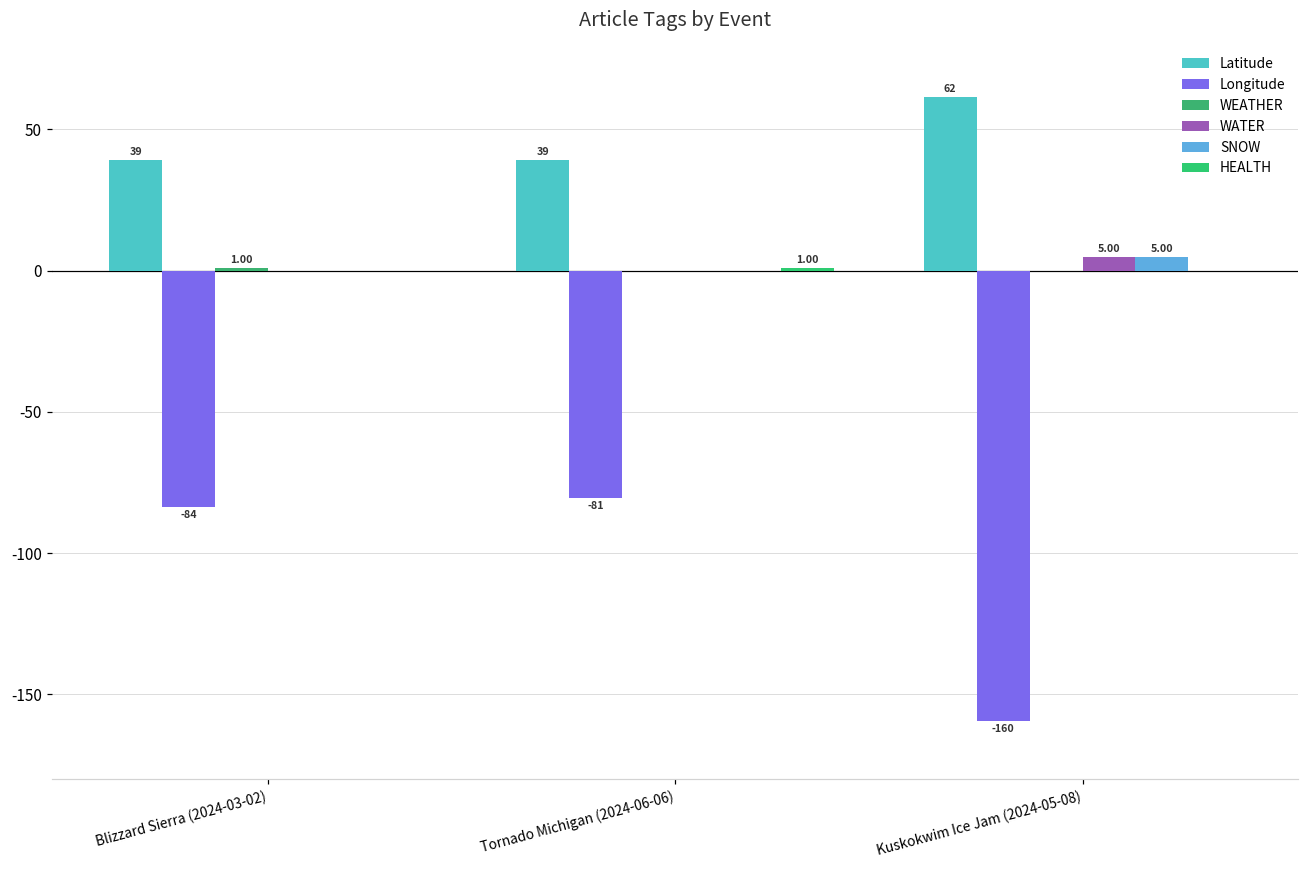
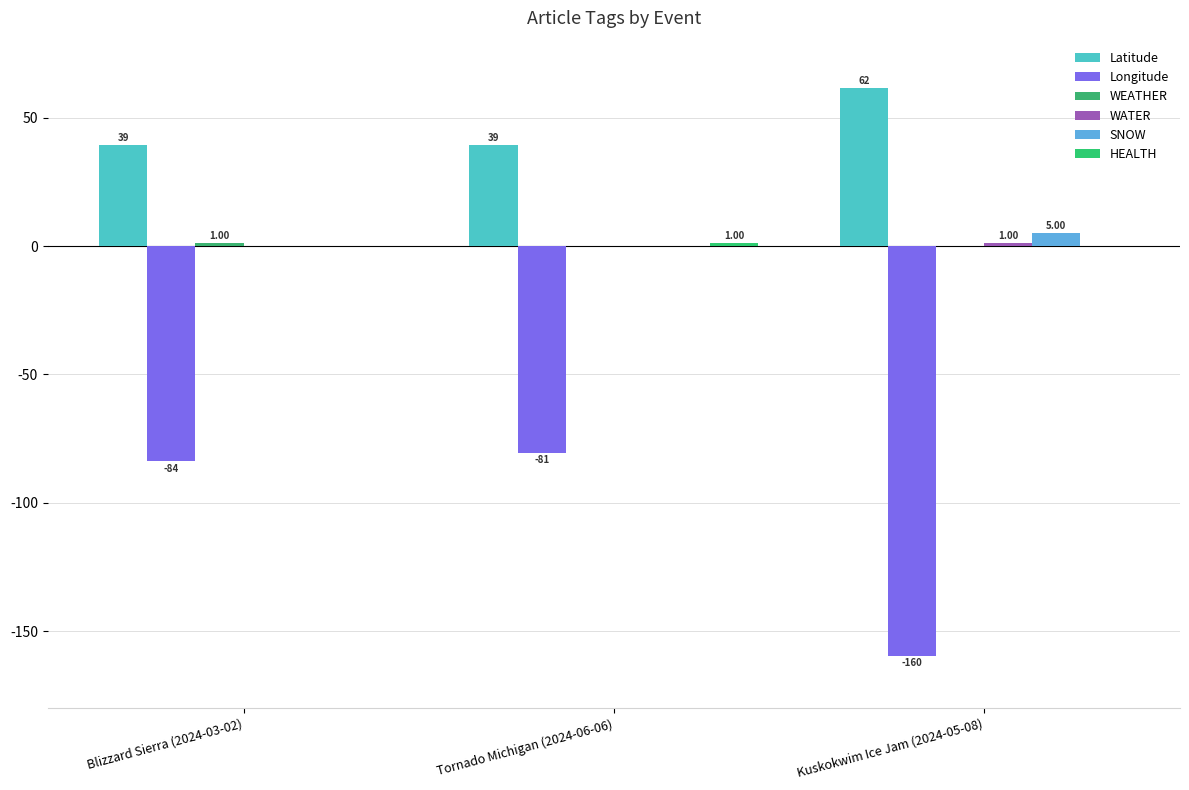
WATER, Kuskokwim Ice Jam (2024-05-08): 5.00 -> 1.00
